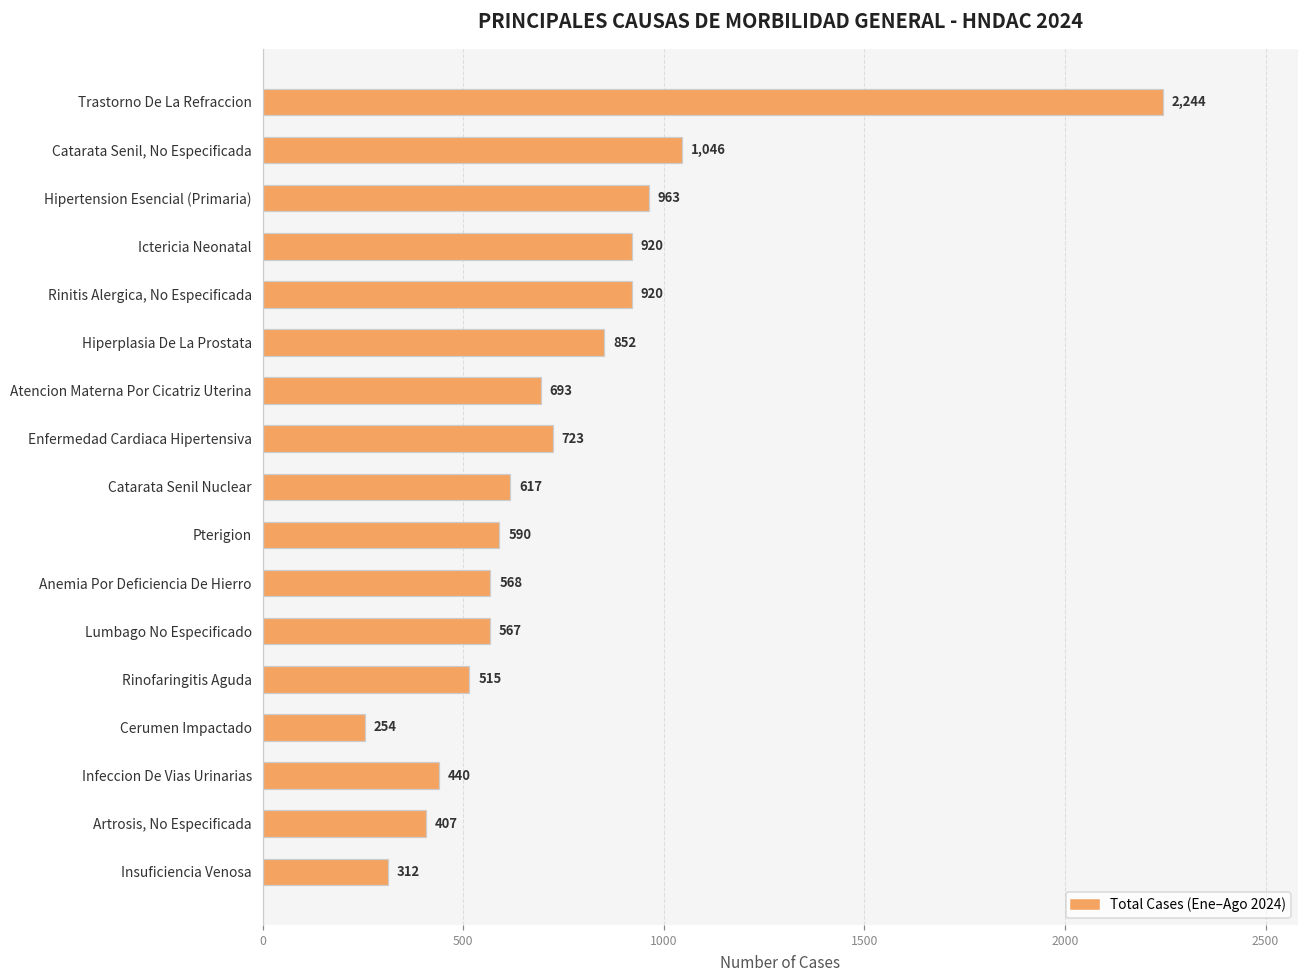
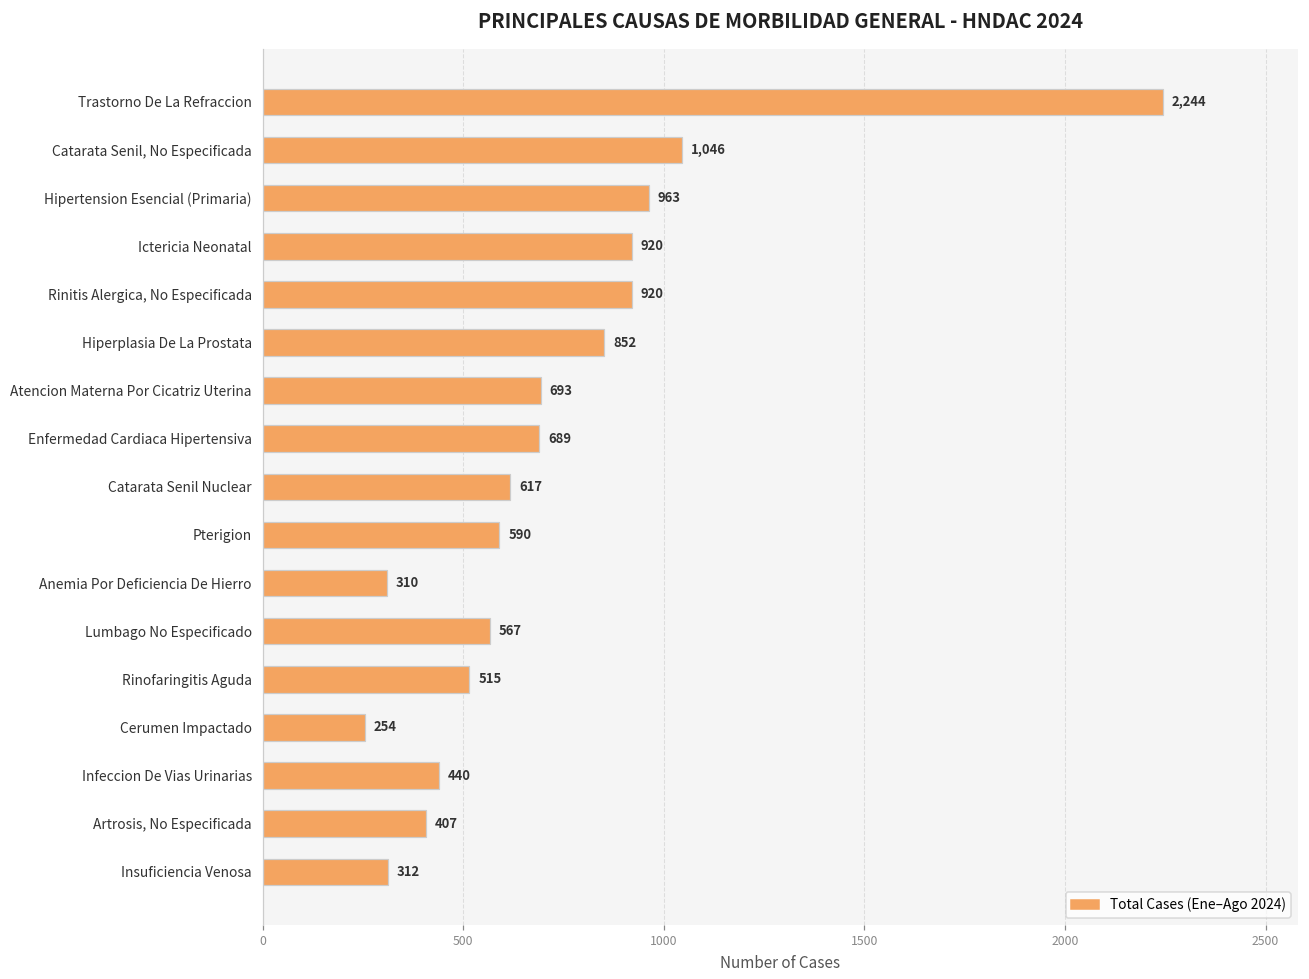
Enfermedad Cardiaca Hipertensiva: 723 -> 689
Anemia Por Deficiencia De Hierro: 568 -> 310
